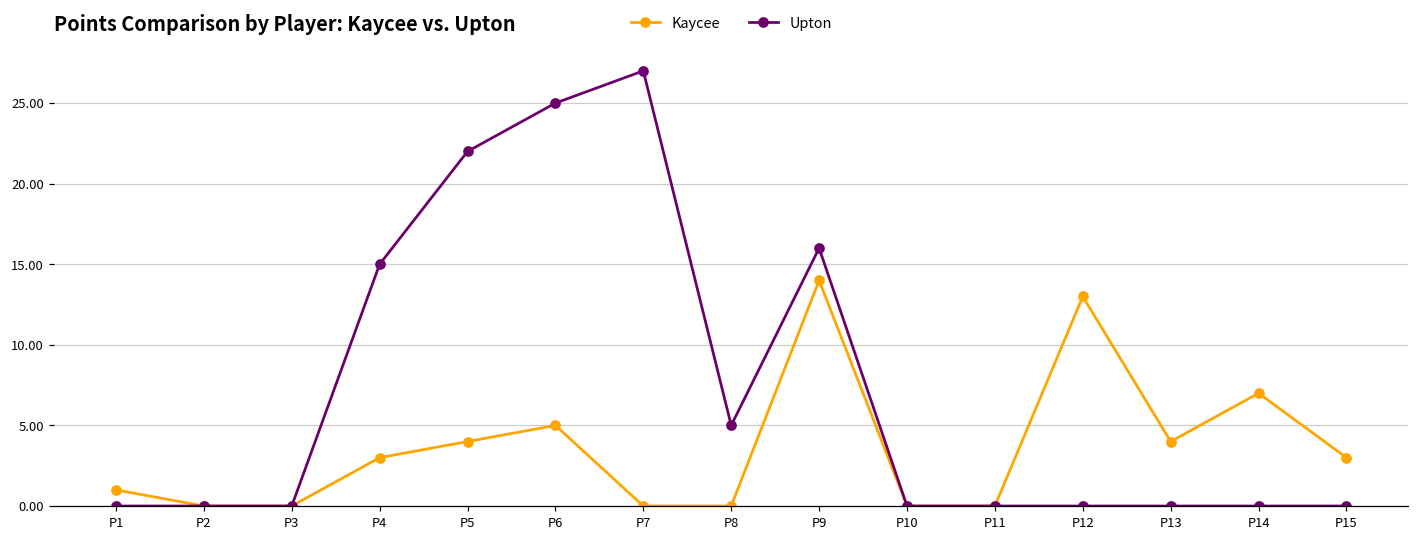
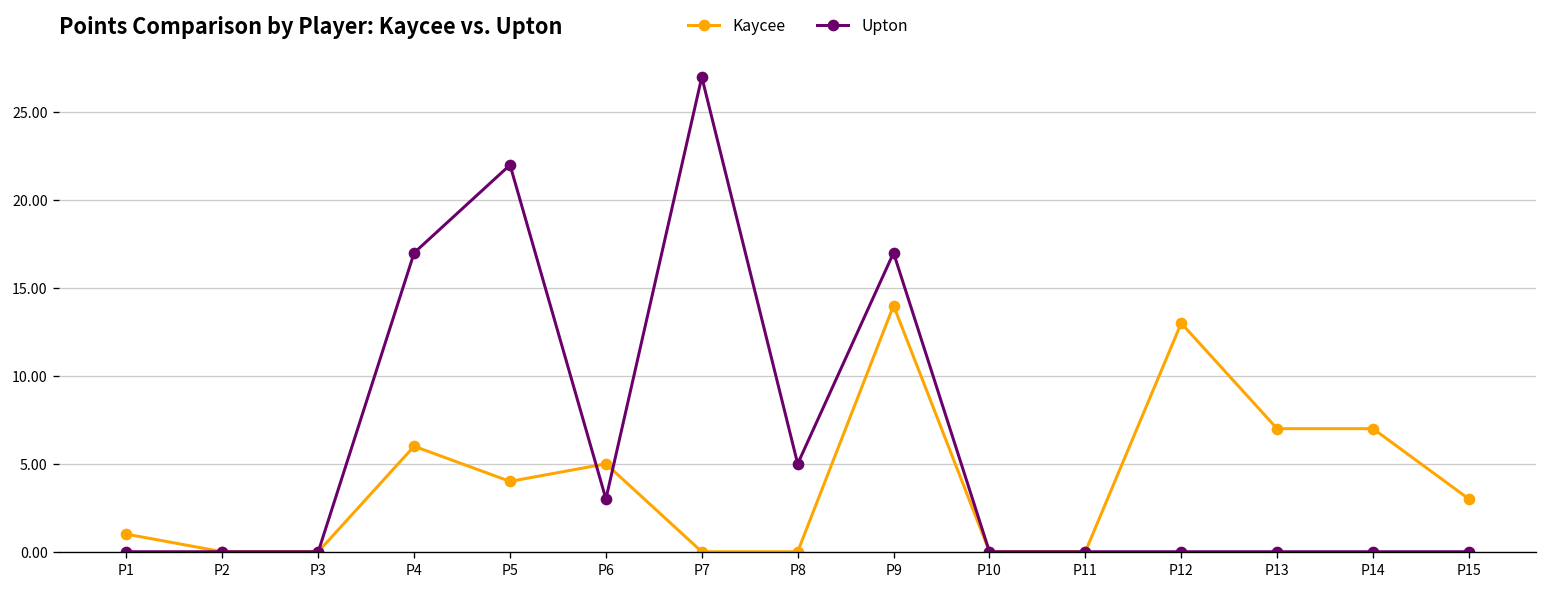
Kaycee, P4: 3 -> 6
Upton, P4: 15 -> 17
Upton, P6: 25 -> 3
Upton, P9: 16 -> 17
Kaycee, P13: 4 -> 7
